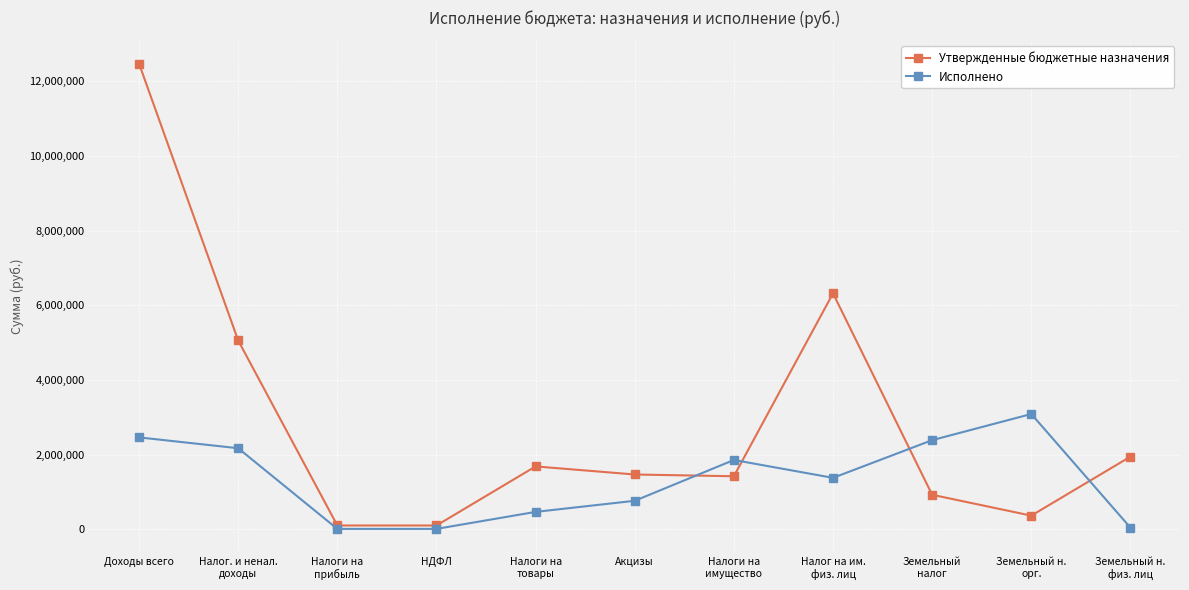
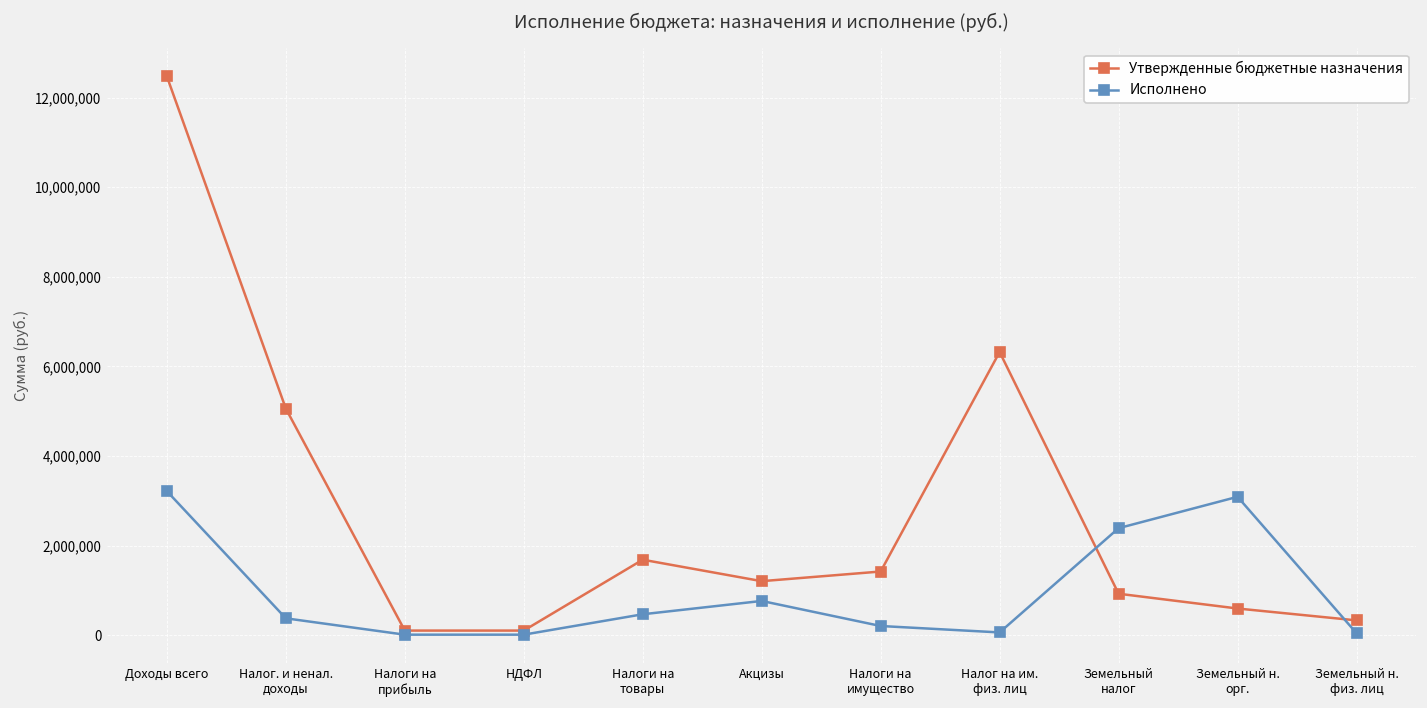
Исполнено, Доходы всего: 2,500,000 -> 3,200,000
Исполнено, Налог. и ненал. доходы: 2,200,000 -> 400,000
Утвержденные бюджетные назначения, Акцизы: 1,500,000 -> 1,200,000
Исполнено, Налоги на имущество: 1,900,000 -> 200,000
Исполнено, Налог на им. физ. лиц: 1,400,000 -> 100,000
Утвержденные бюджетные назначения, Земельный н. орг.: 400,000 -> 600,000
Утвержденные бюджетные назначения, Земельный н. физ. лиц: 1,900,000 -> 300,000
